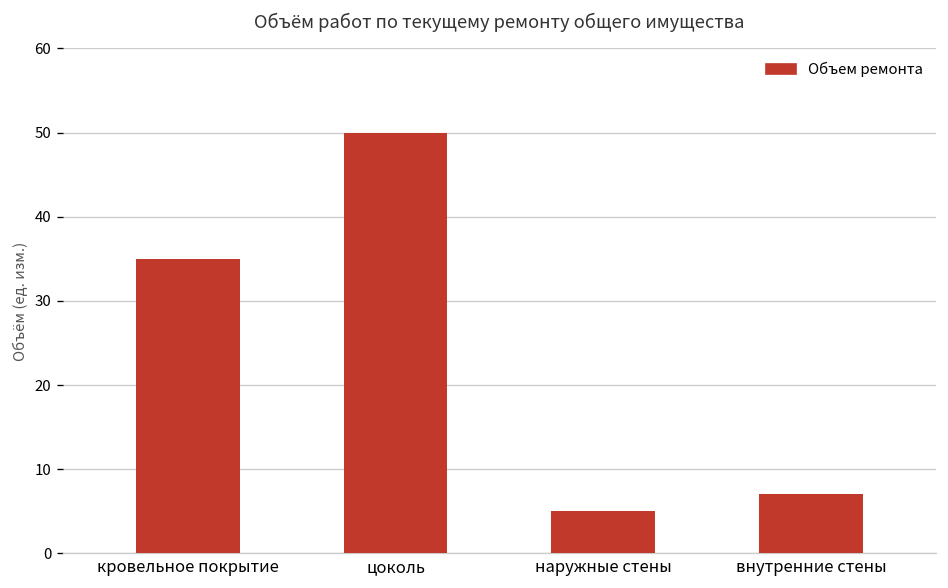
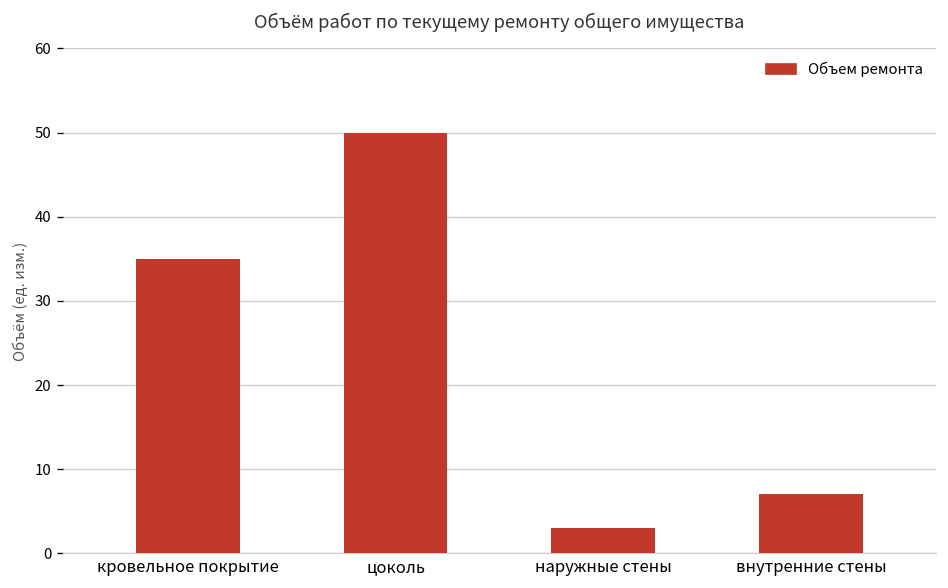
наружные стены: 5 -> 3
